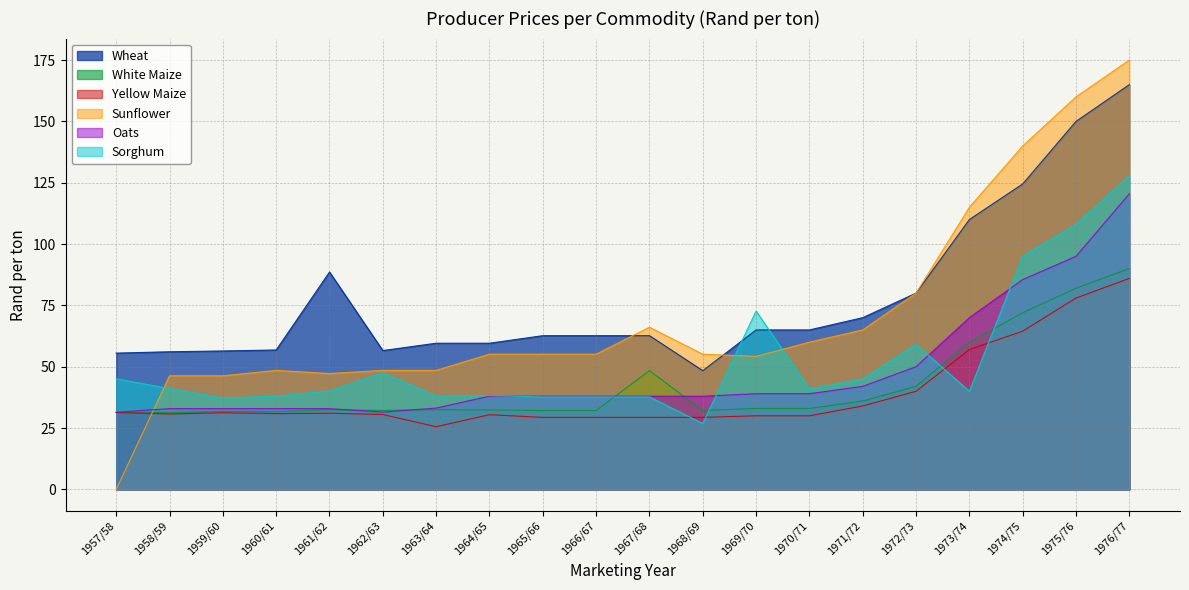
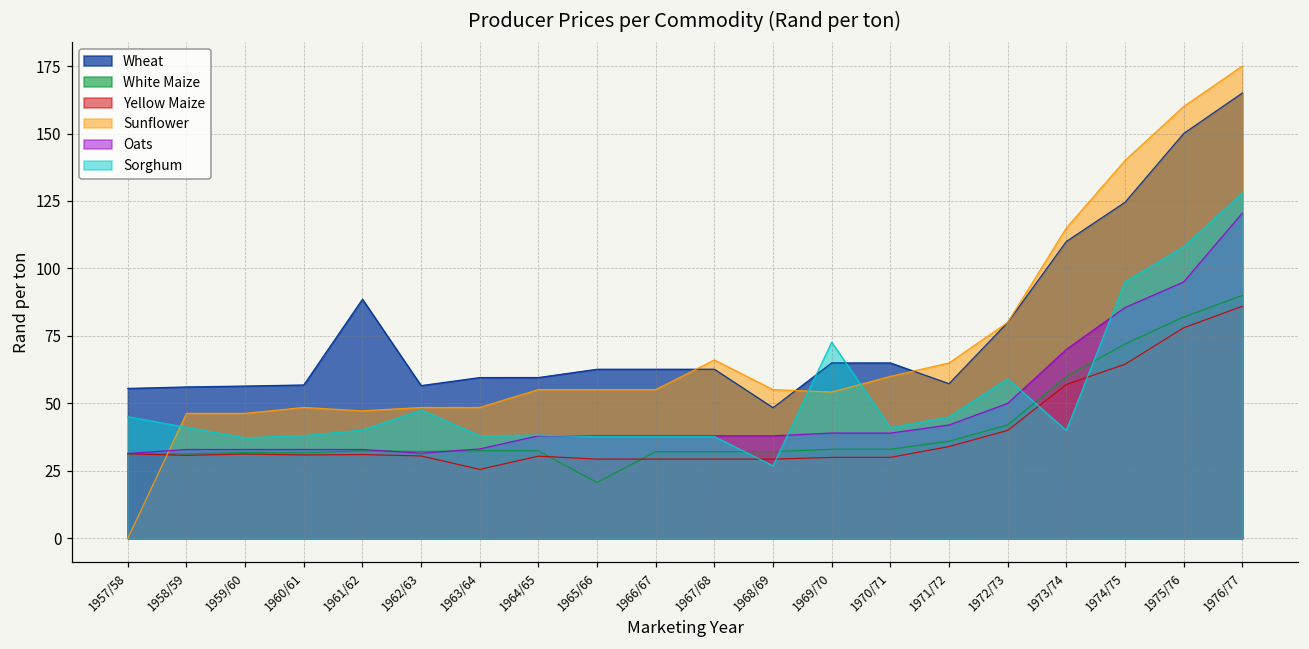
White Maize, 1965/66: 32 -> 21
White Maize, 1967/68: 48 -> 32
Wheat, 1971/72: 70 -> 57
